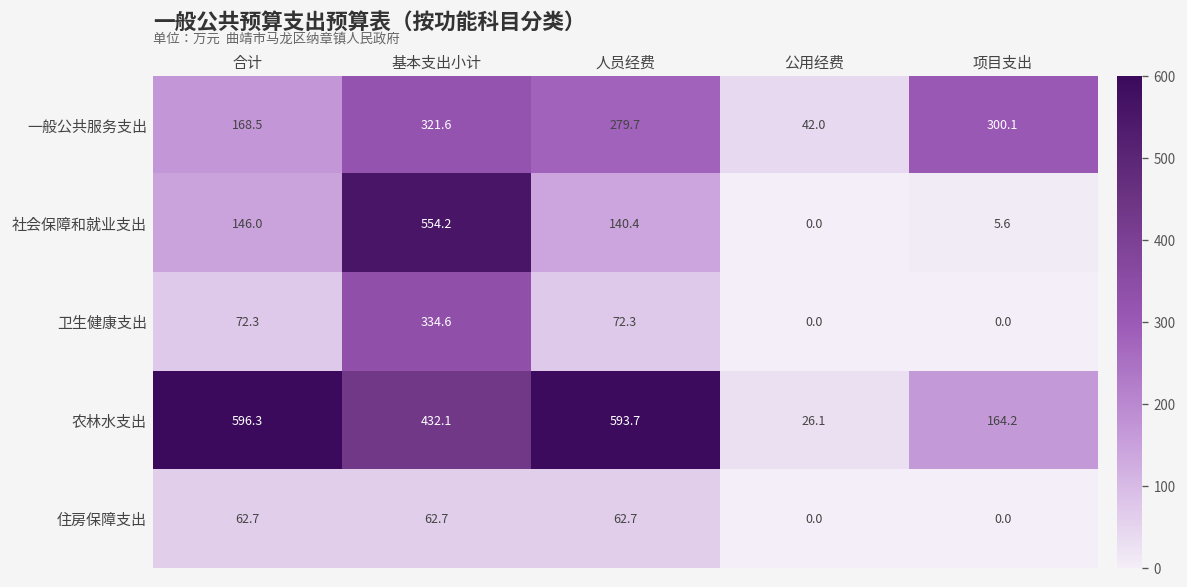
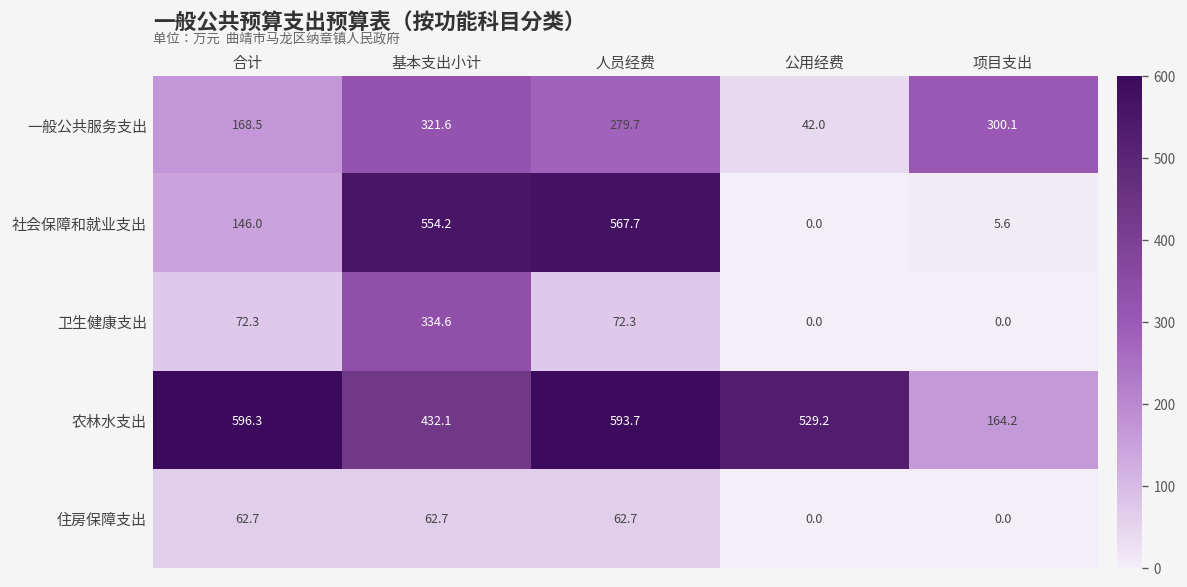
社会保障和就业支出, 人员经费: 140.4 -> 567.7
农林水支出, 公用经费: 26.1 -> 529.2
